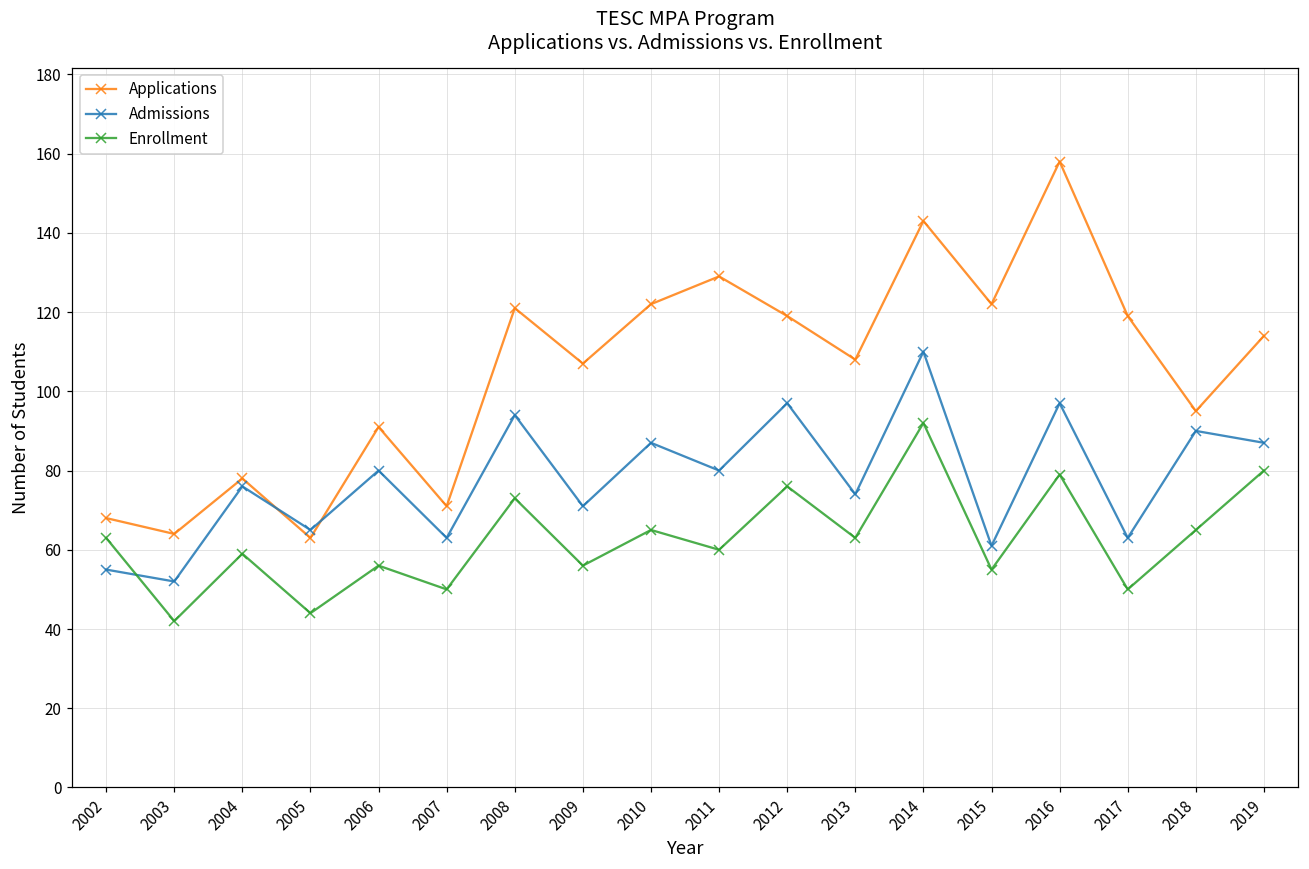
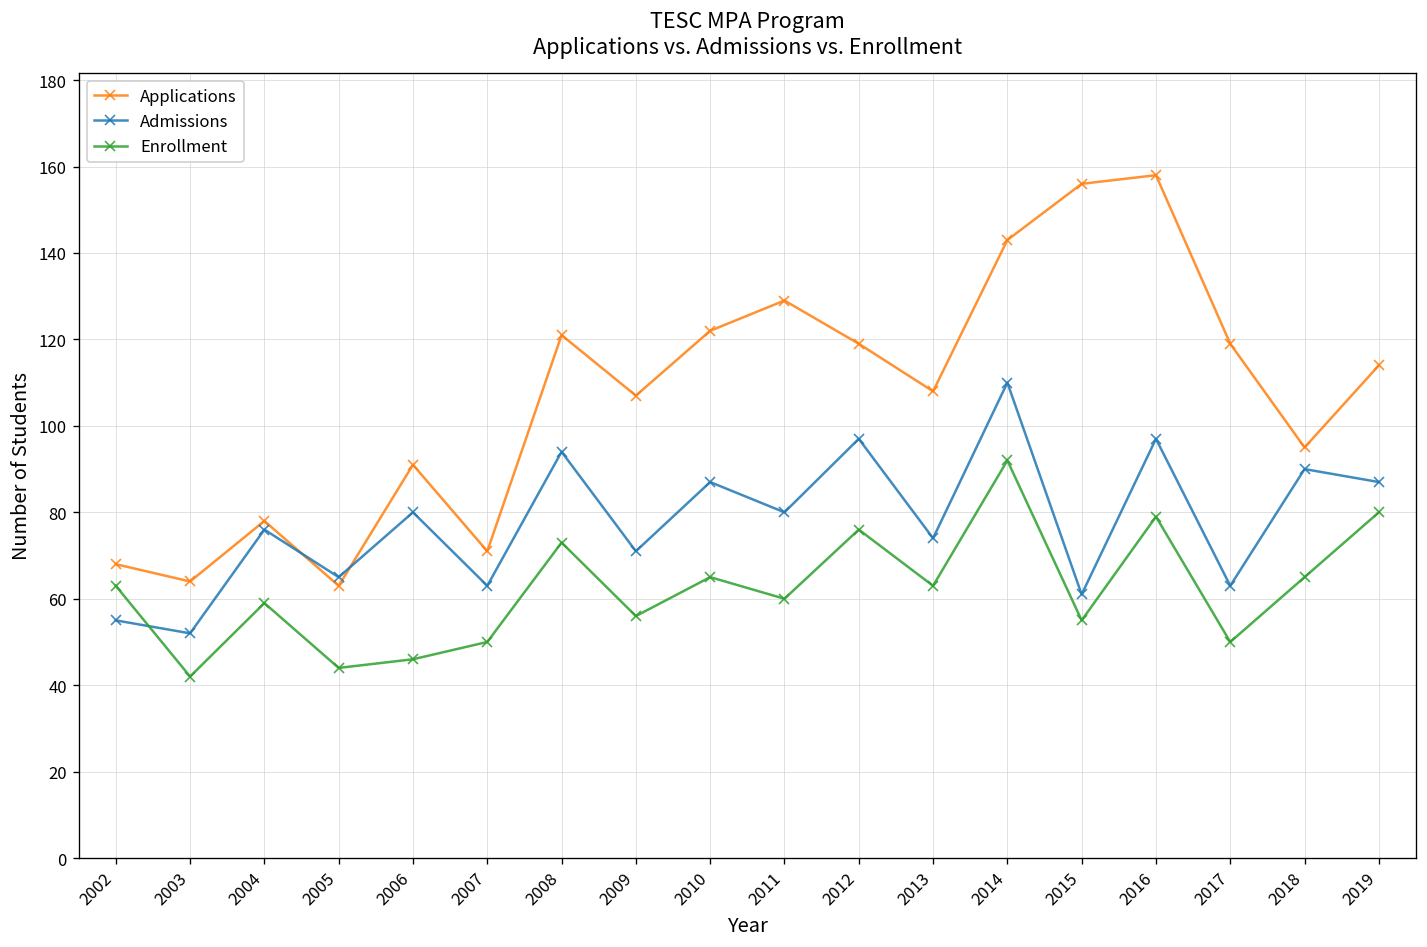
Enrollment, 2006: 56 -> 46
Applications, 2015: 122 -> 156
